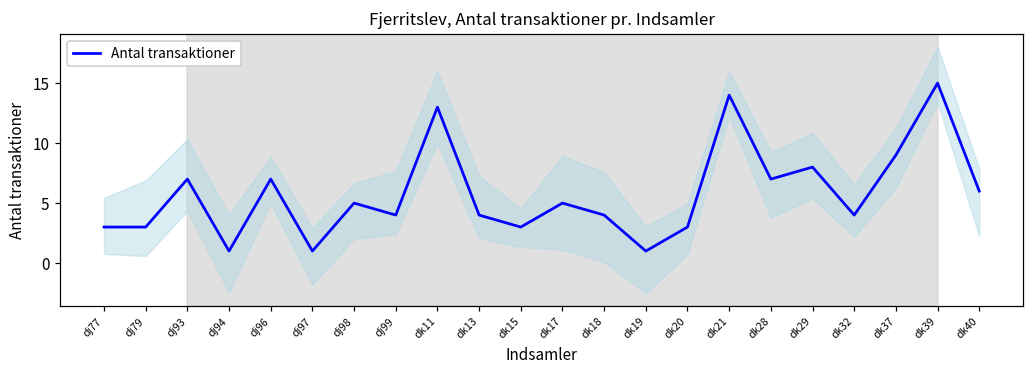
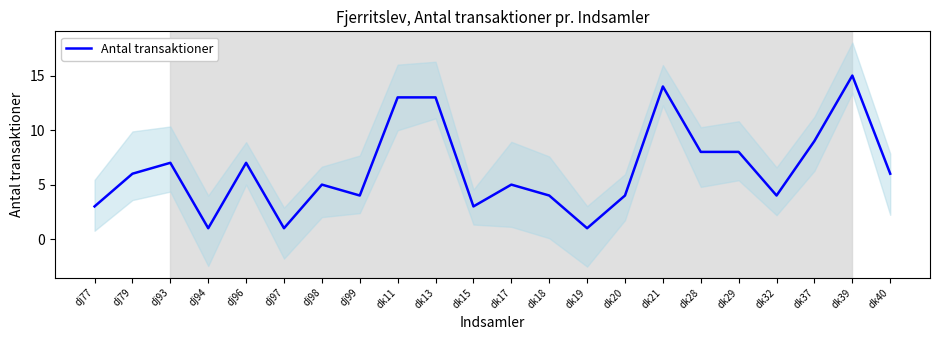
Antal transaktioner, dj79: 3 -> 6
Antal transaktioner, dk13: 4 -> 13
Antal transaktioner, dk20: 3 -> 4
Antal transaktioner, dk28: 7 -> 8
